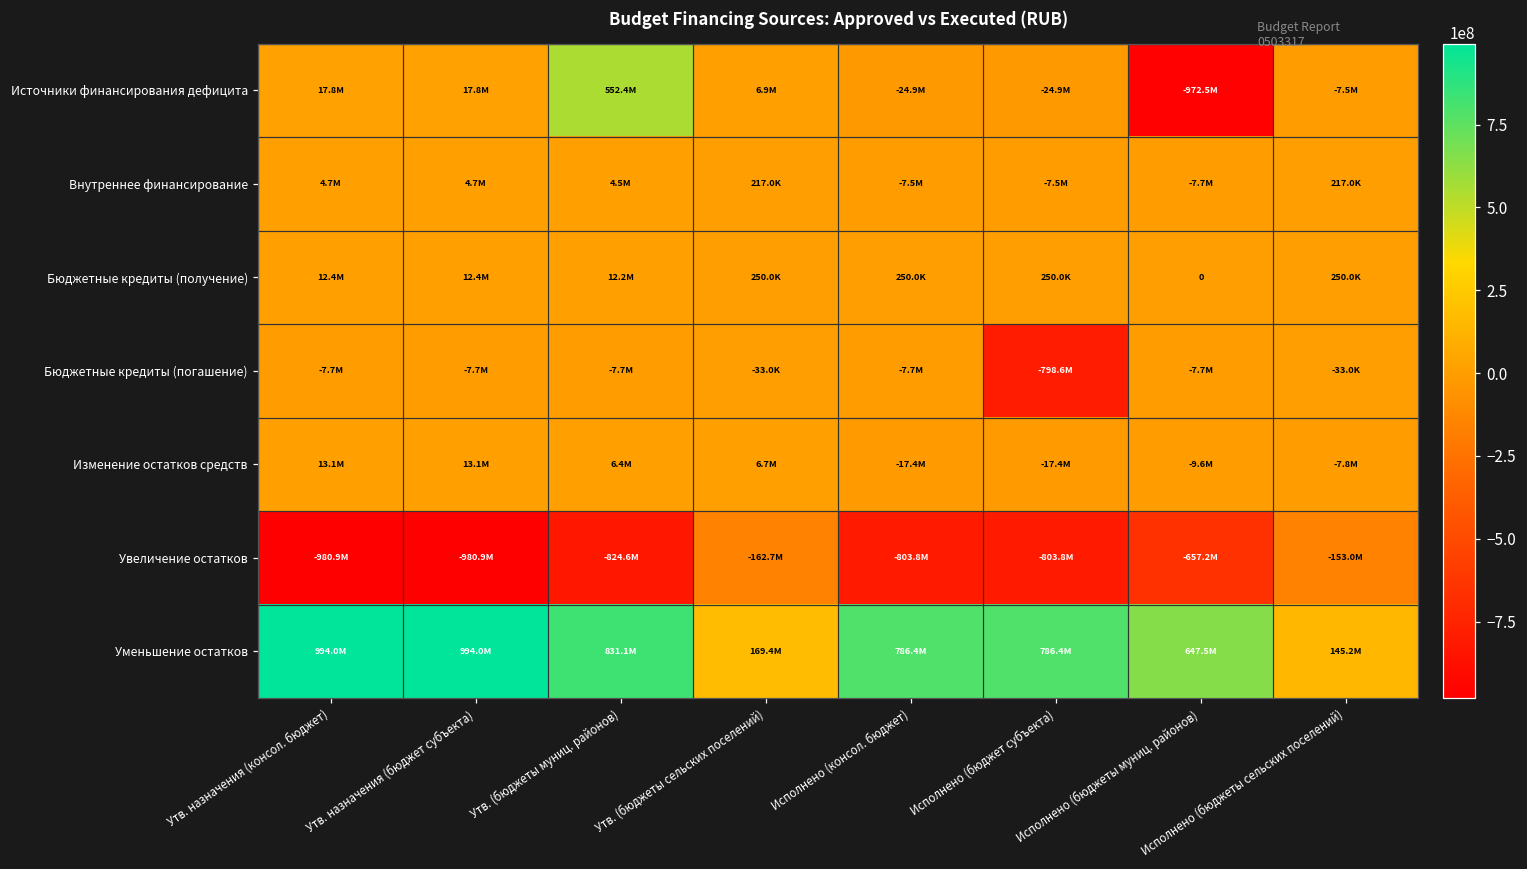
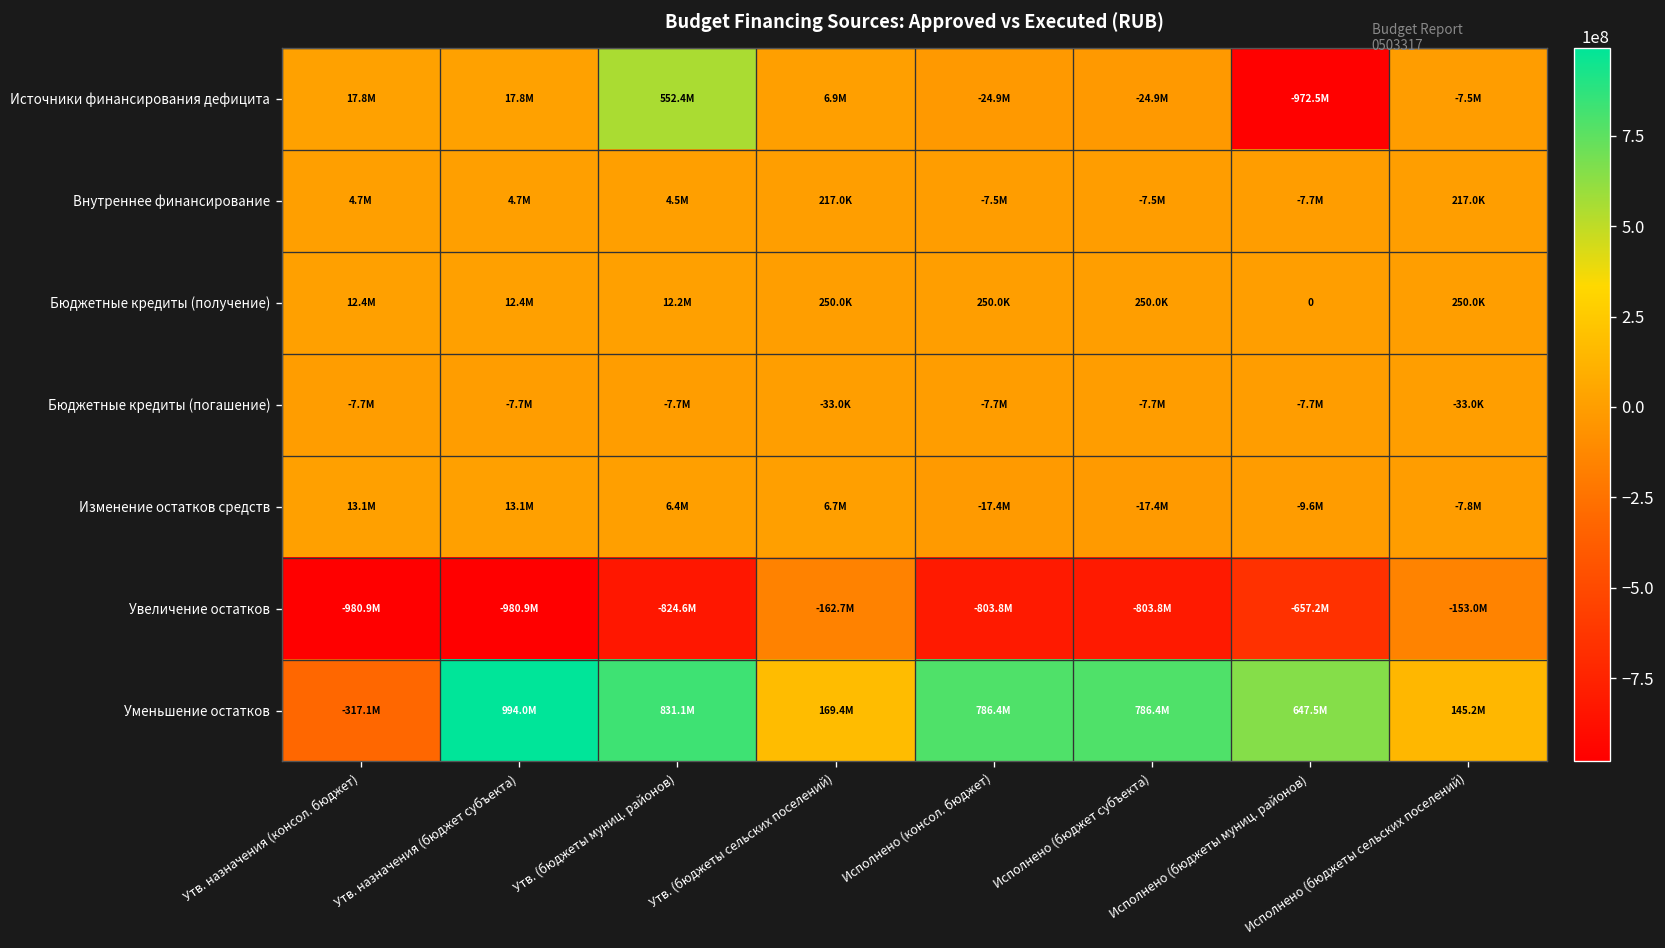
Бюджетные кредиты (погашение), Исполнено (бюджет субъекта): -798.6M -> -7.7M
Уменьшение остатков, Утв. назначения (консол. бюджет): 994.0M -> -317.1M
